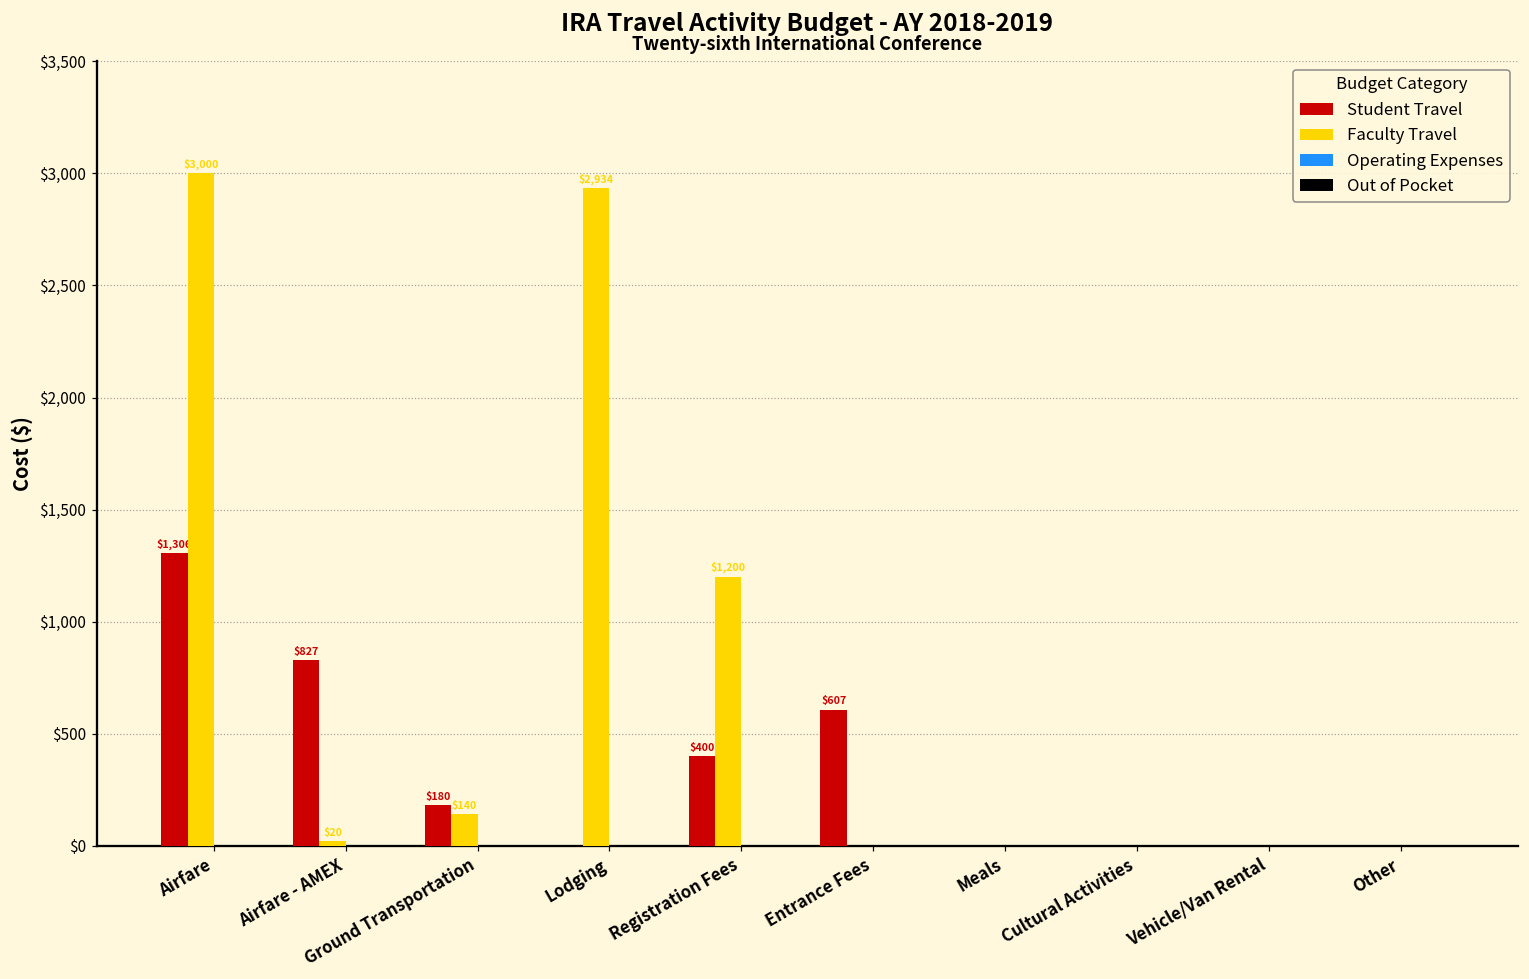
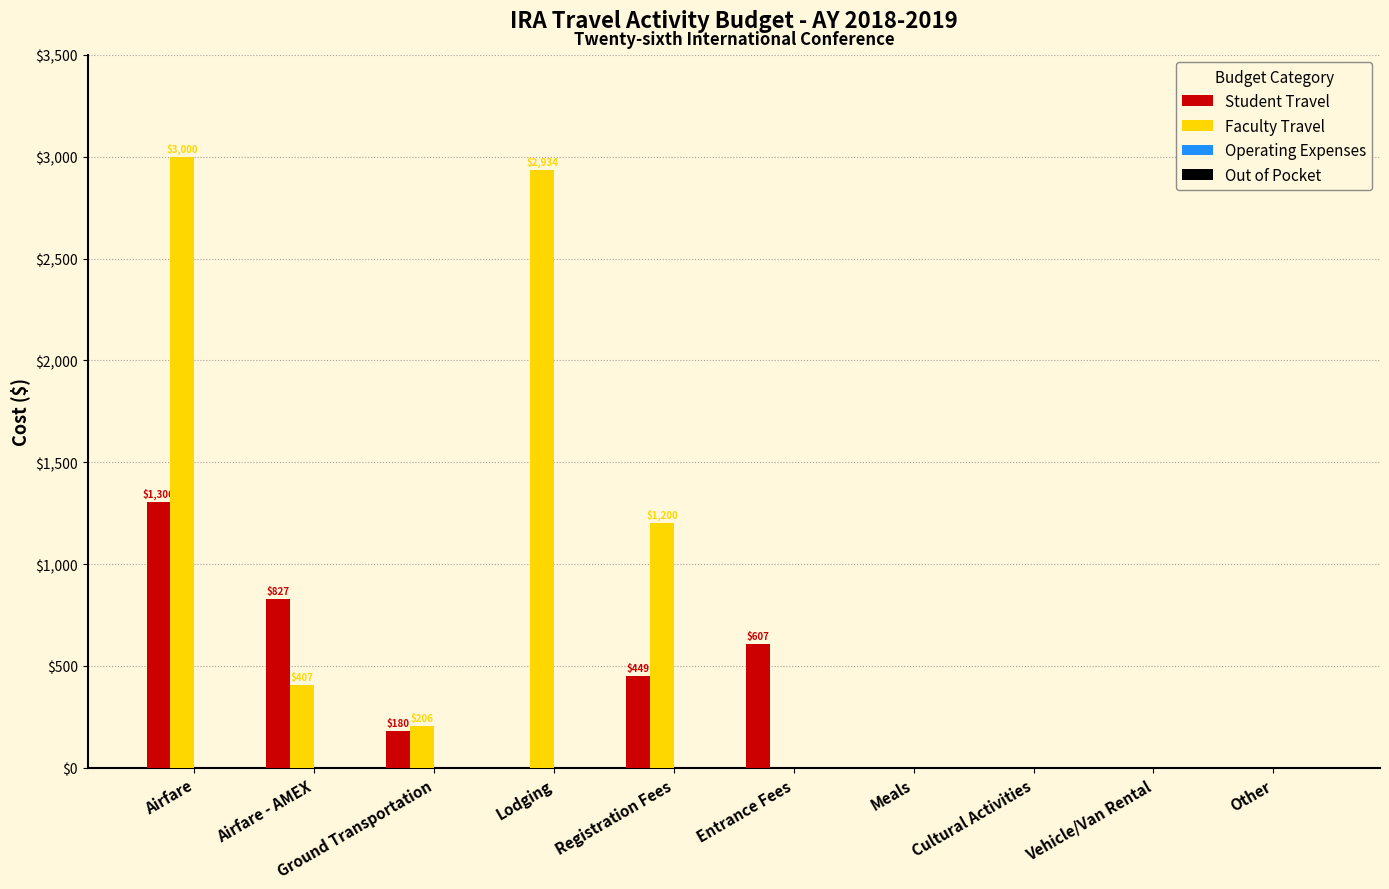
Faculty Travel, Airfare - AMEX: $20 -> $407
Faculty Travel, Ground Transportation: $140 -> $206
Student Travel, Registration Fees: $400 -> $449
